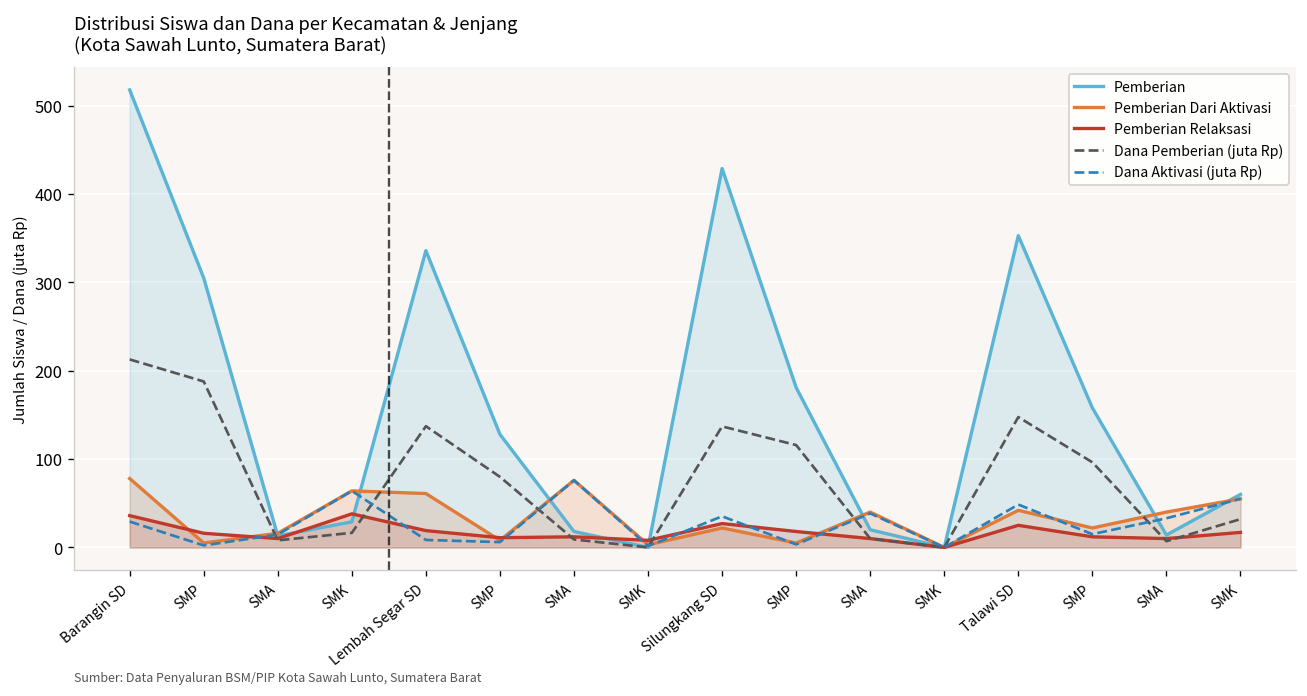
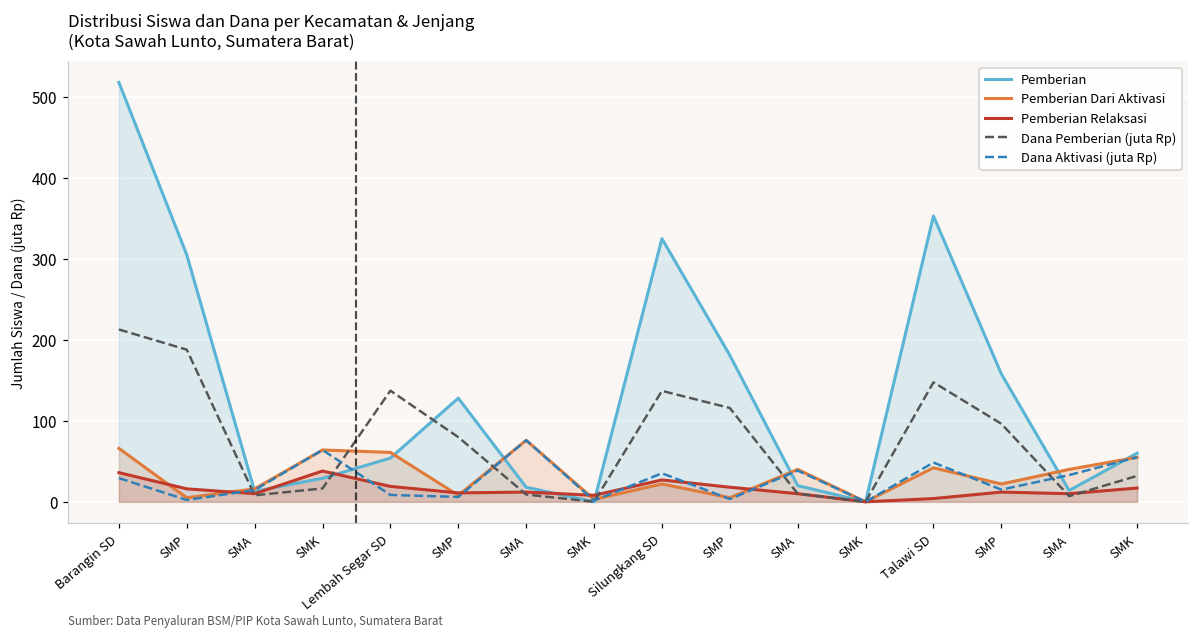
Pemberian Dari Aktivasi, Barangin SD: 80 -> 70
Pemberian, Lembah Segar SD: 340 -> 50
Pemberian, Silungkang SD: 430 -> 330
Pemberian Relaksasi, Talawi SD: 30 -> 0
